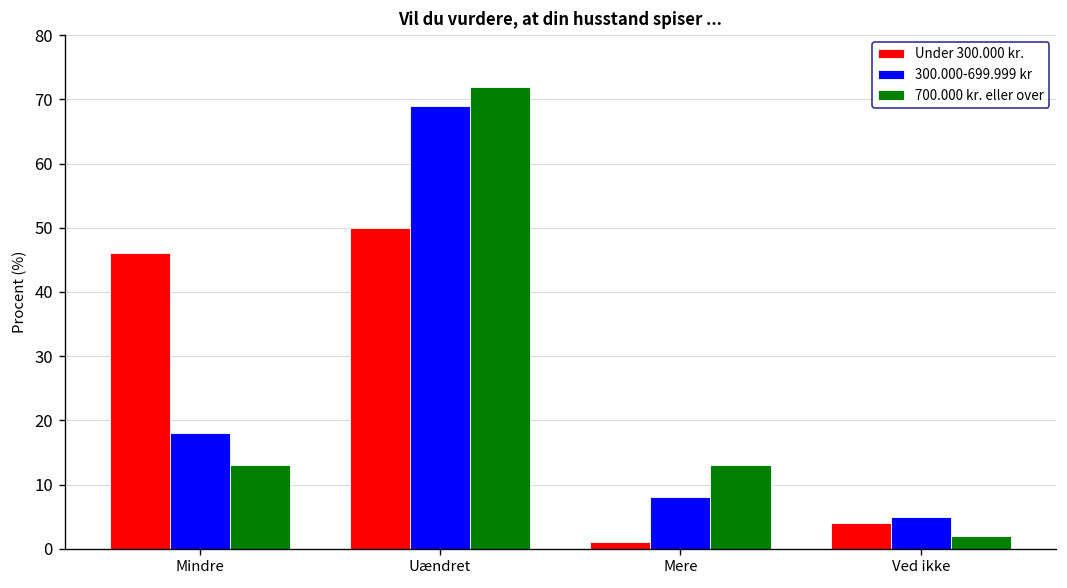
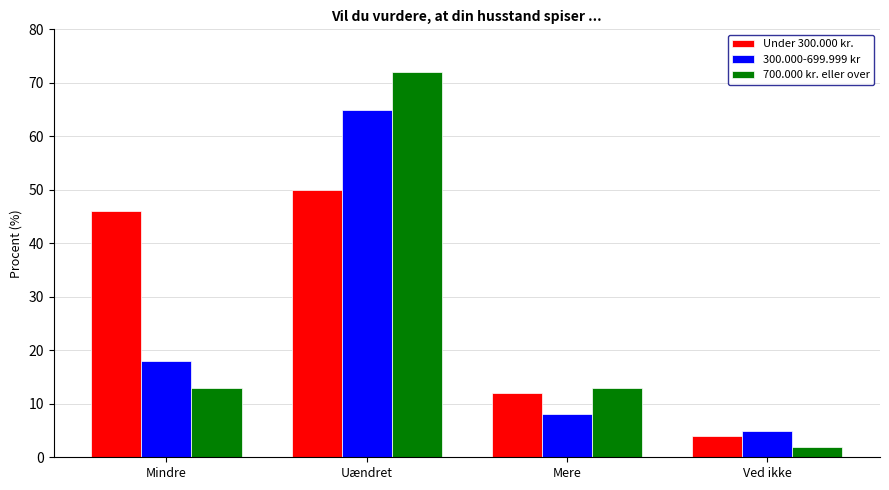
300.000-699.999 kr, Uændret: 69 -> 65
Under 300.000 kr., Mere: 1 -> 12
